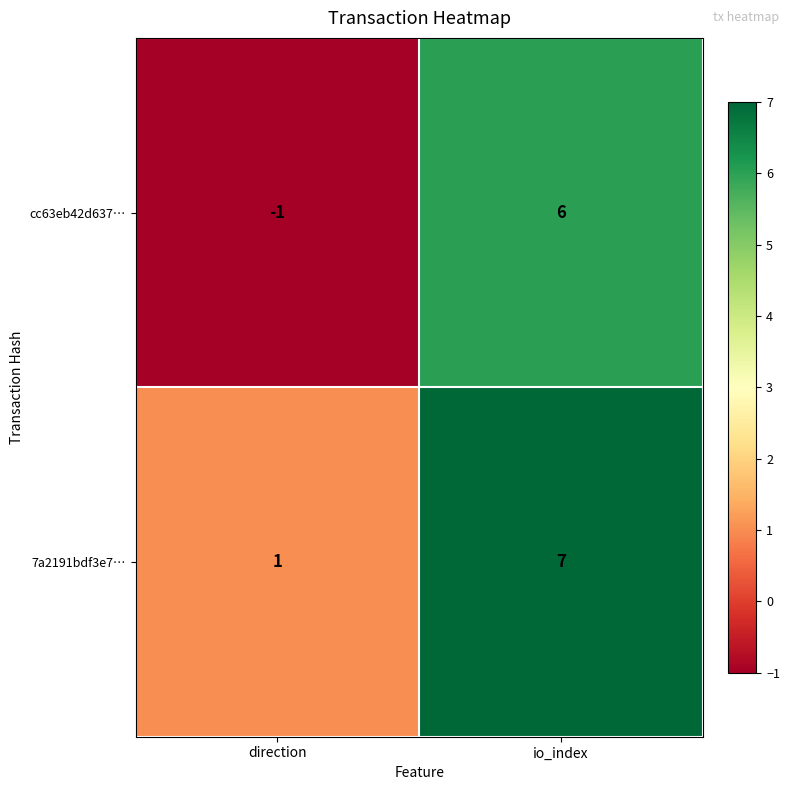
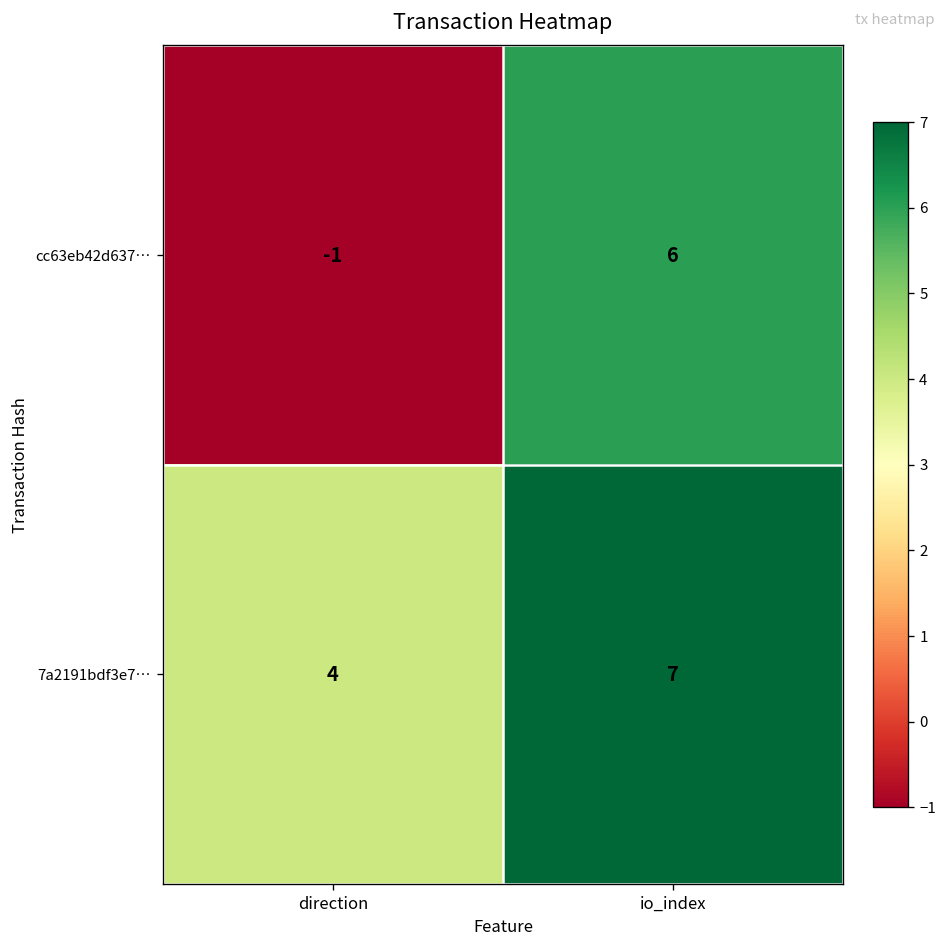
7a2191bdf3e7…, direction: 1 -> 4
